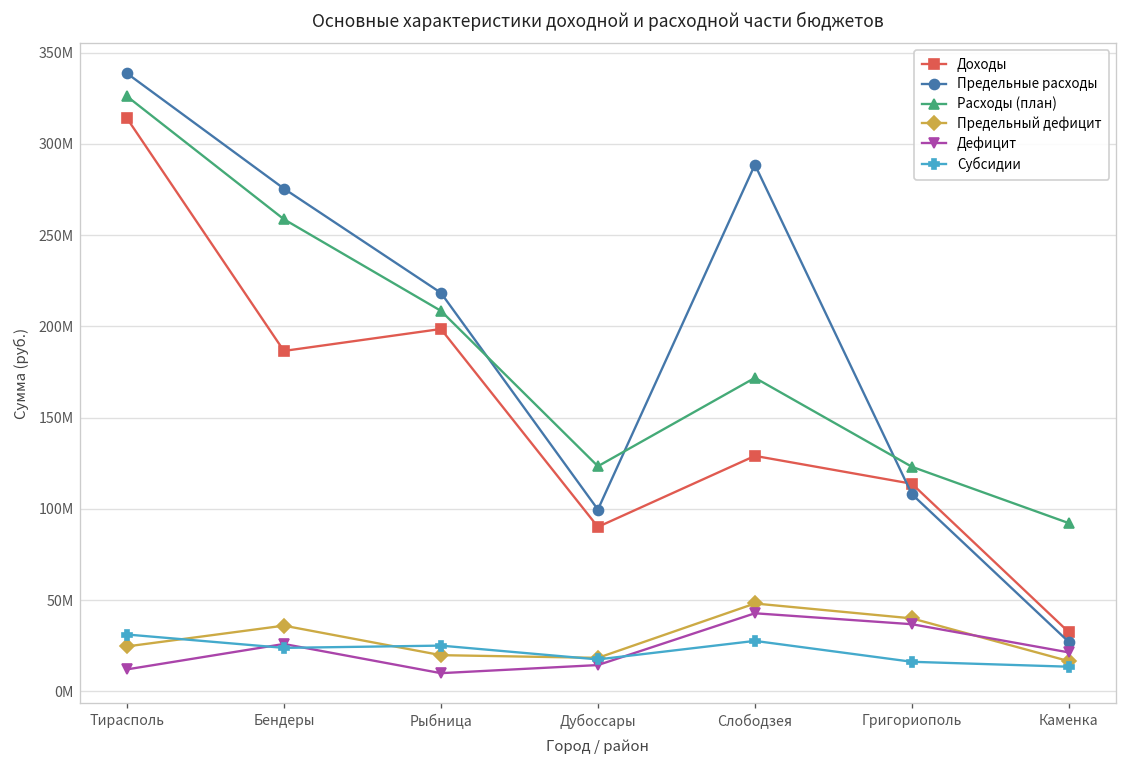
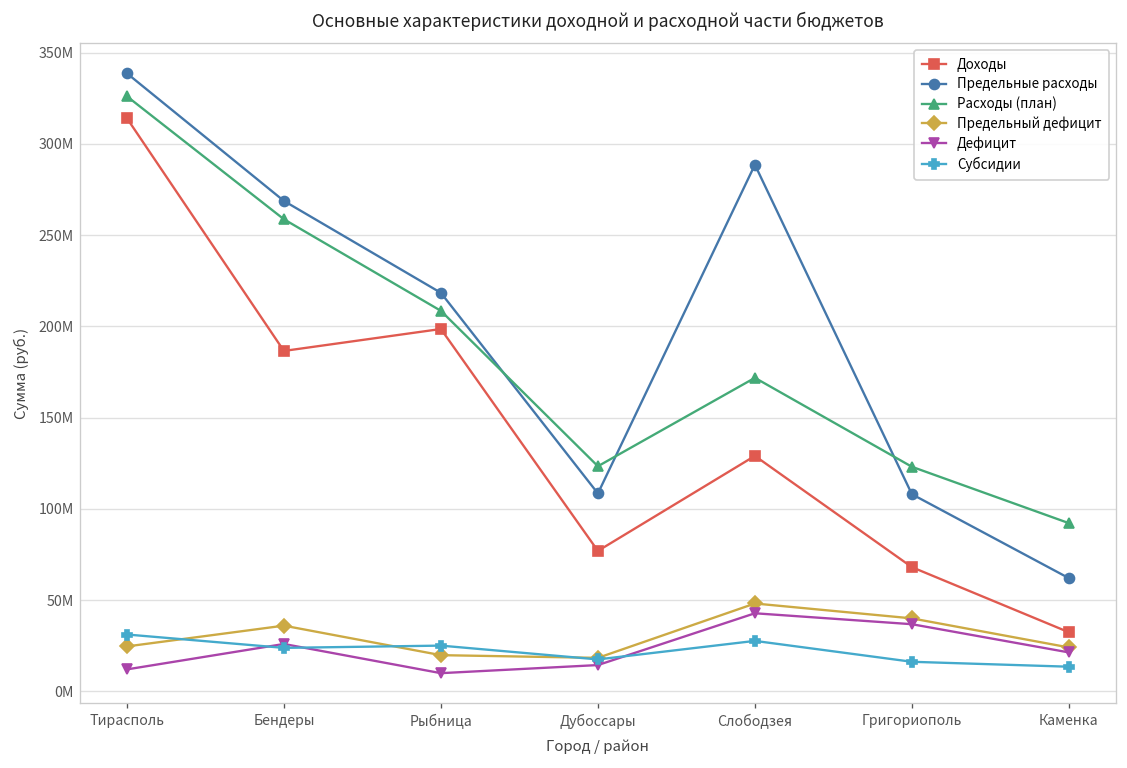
Предельные расходы, Бендеры: 276000000 -> 269000000
Доходы, Дубоссары: 90000000 -> 77000000
Предельные расходы, Дубоссары: 100000000 -> 108000000
Доходы, Григориополь: 114000000 -> 68000000
Предельные расходы, Каменка: 27000000 -> 62000000
Предельный дефицит, Каменка: 17000000 -> 24000000
